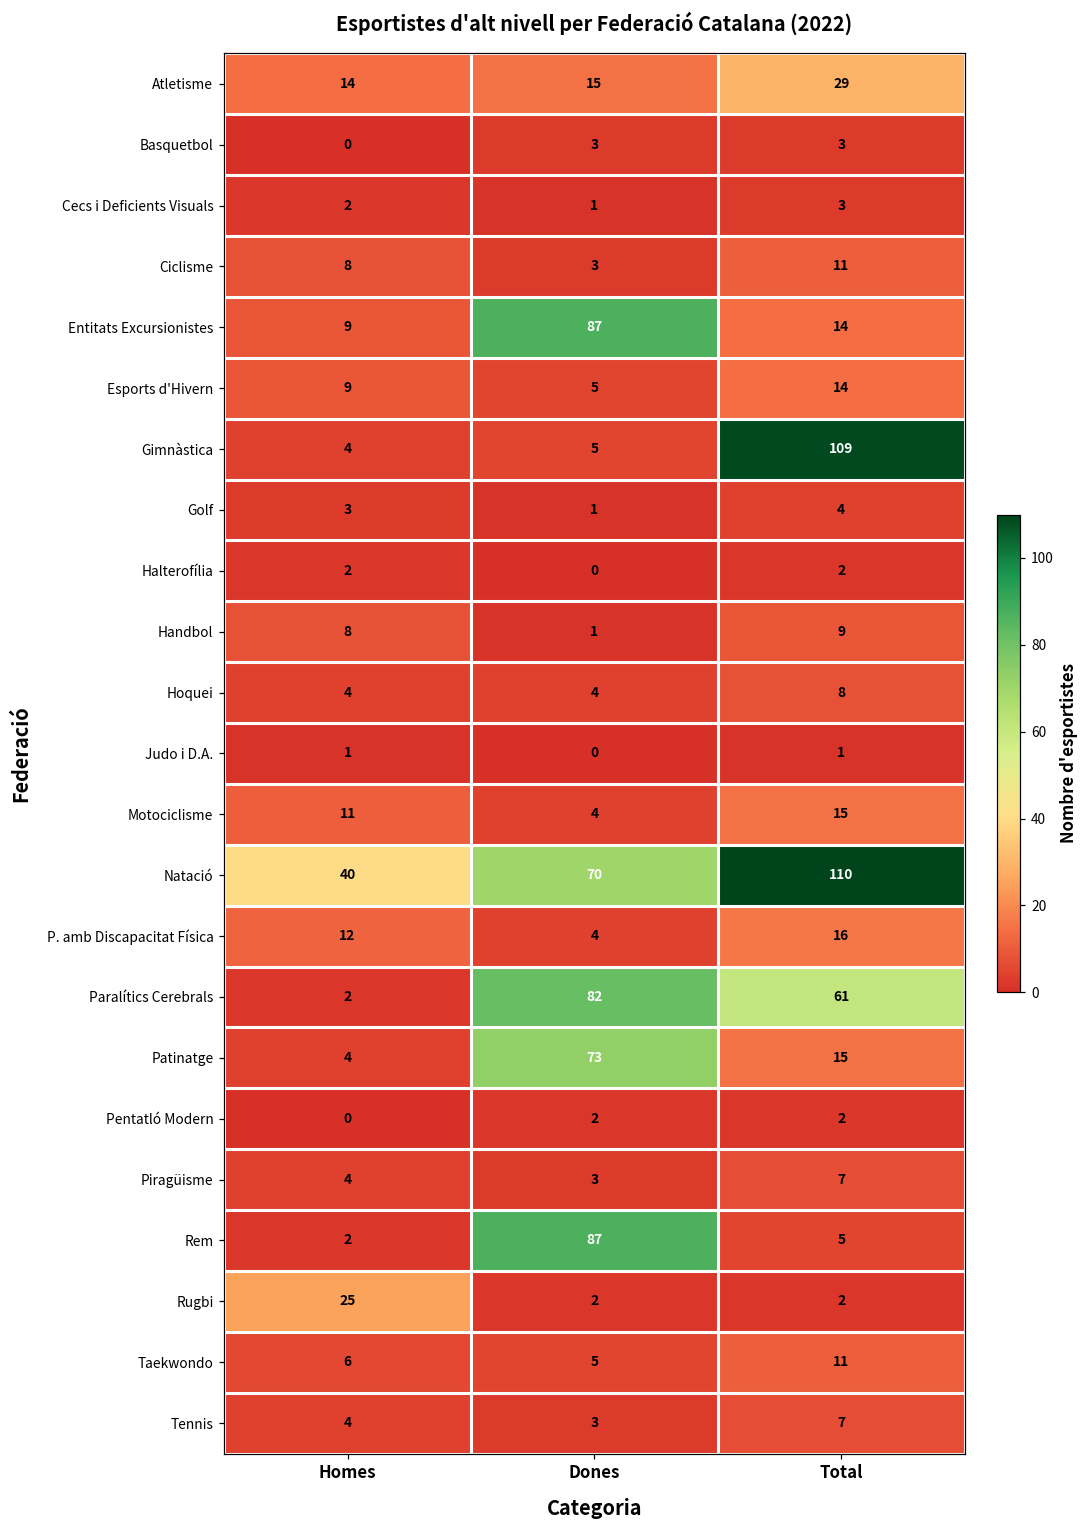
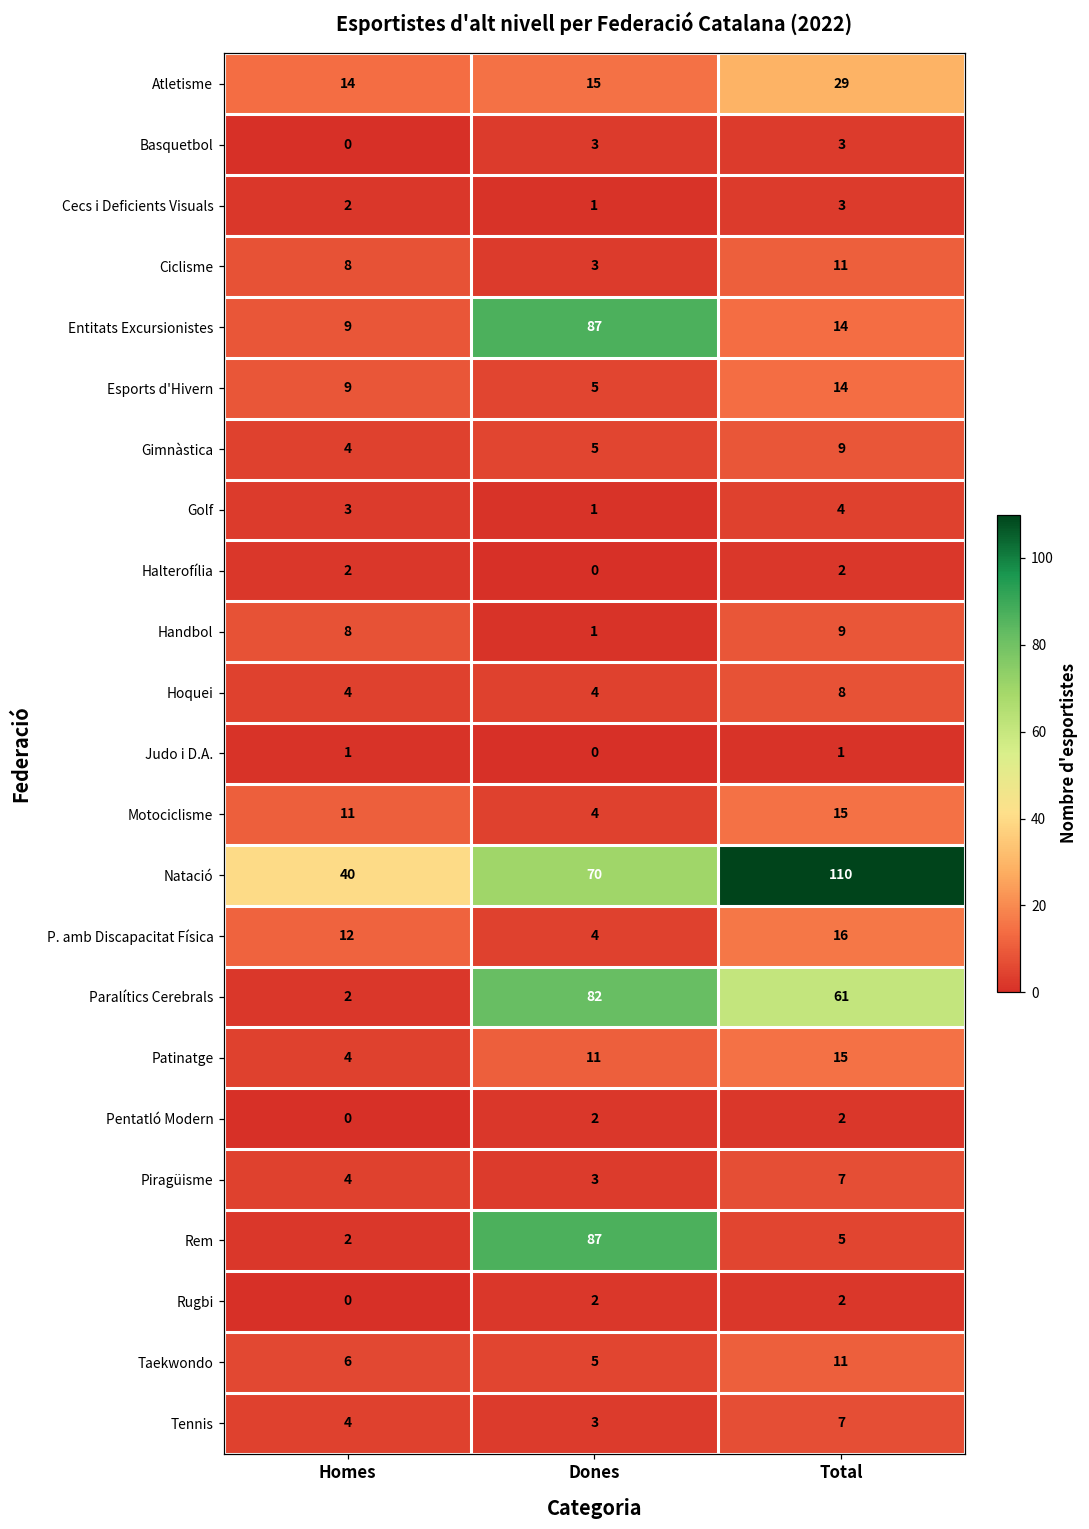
Gimnàstica, Total: 109 -> 9
Patinatge, Dones: 73 -> 11
Rugbi, Homes: 25 -> 0
